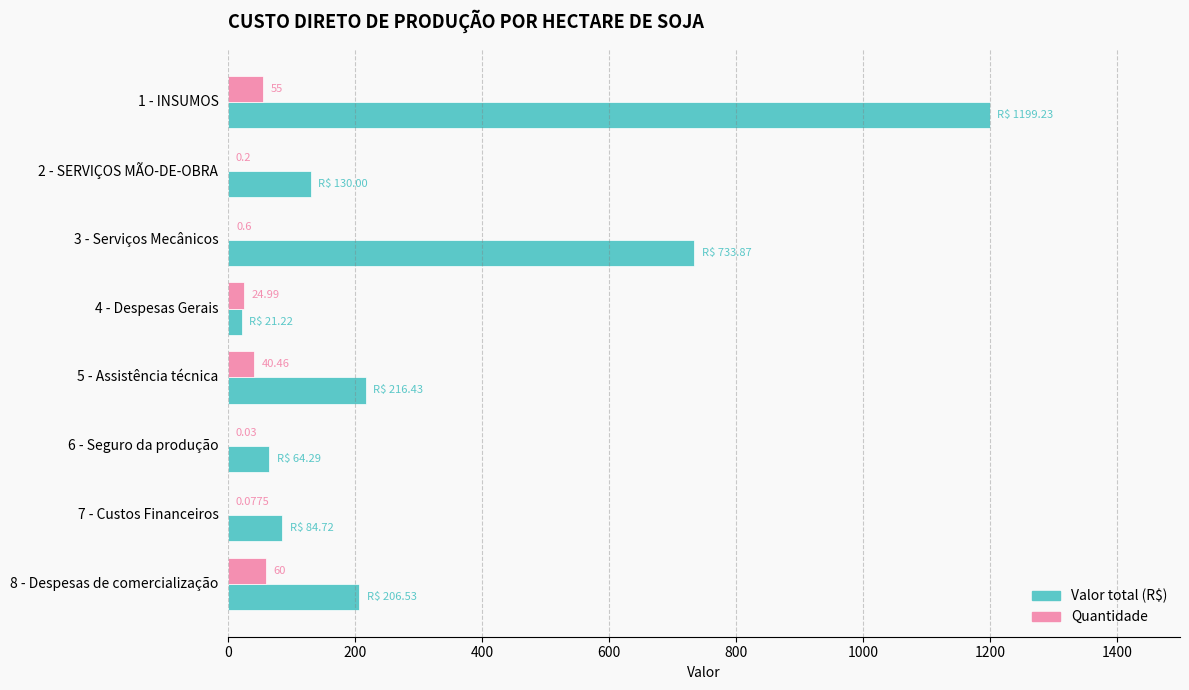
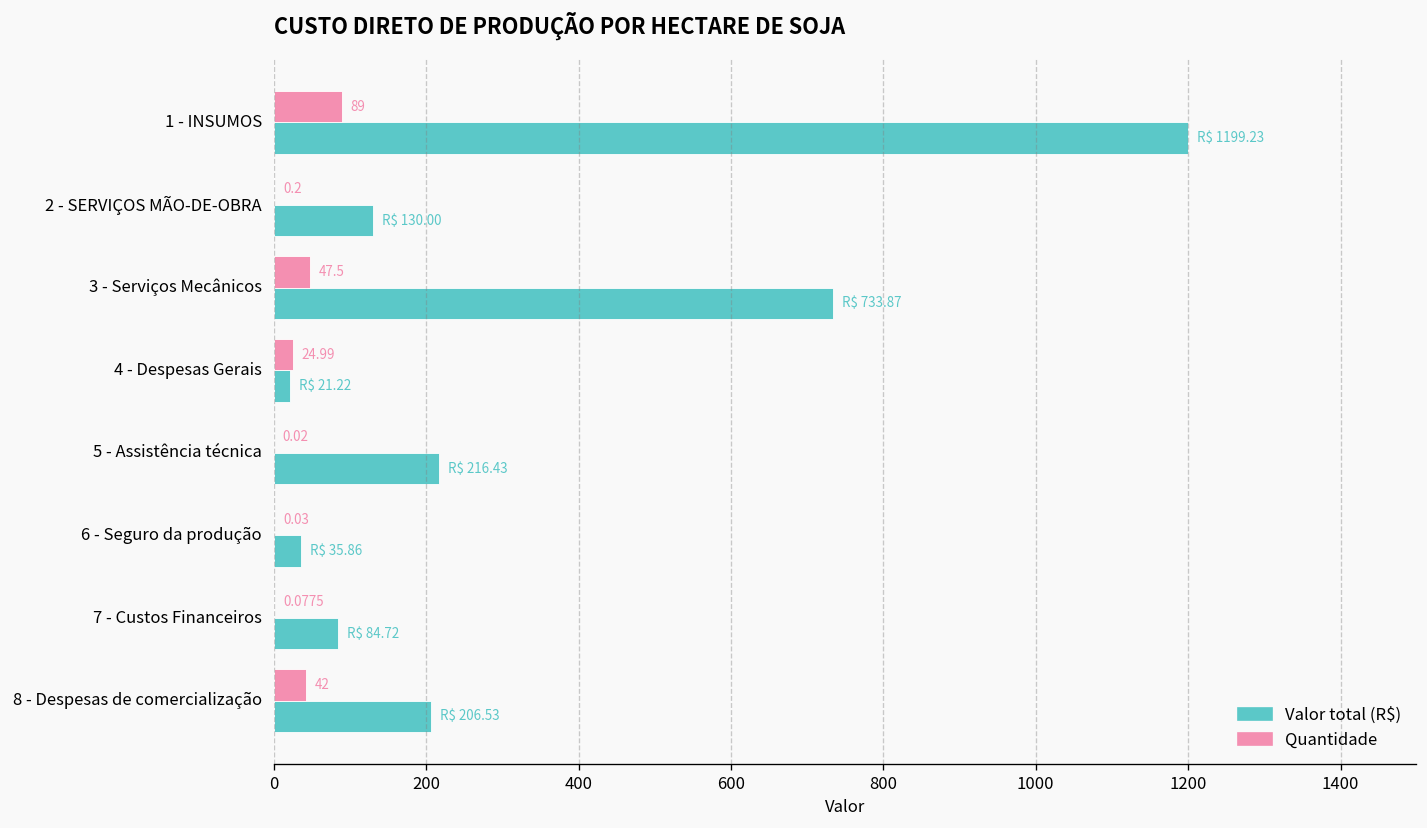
Quantidade, 1 - INSUMOS: 55 -> 89
Quantidade, 3 - Serviços Mecânicos: 0.6 -> 47.5
Quantidade, 5 - Assistência técnica: 40.46 -> 0.02
Valor total (R$), 6 - Seguro da produção: 64.29 -> 35.86
Quantidade, 8 - Despesas de comercialização: 60 -> 42
